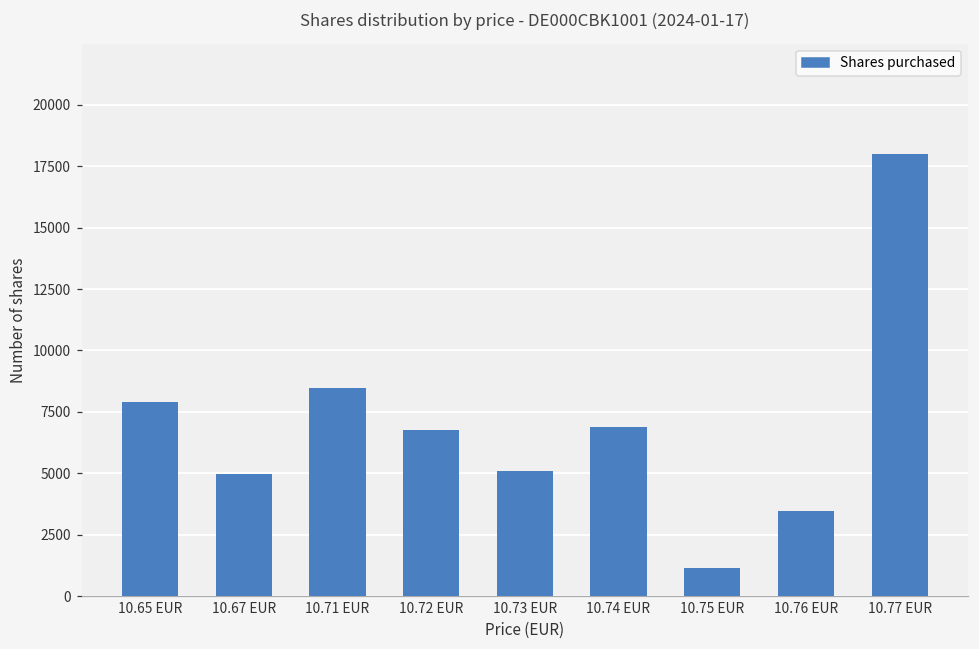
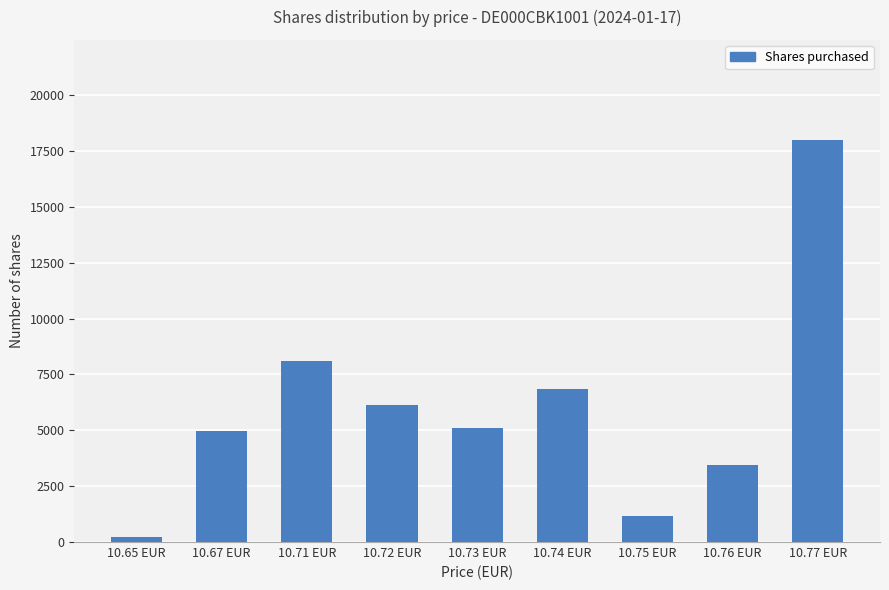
10.65 EUR: 7900 -> 200
10.71 EUR: 8500 -> 8100
10.72 EUR: 6800 -> 6100
